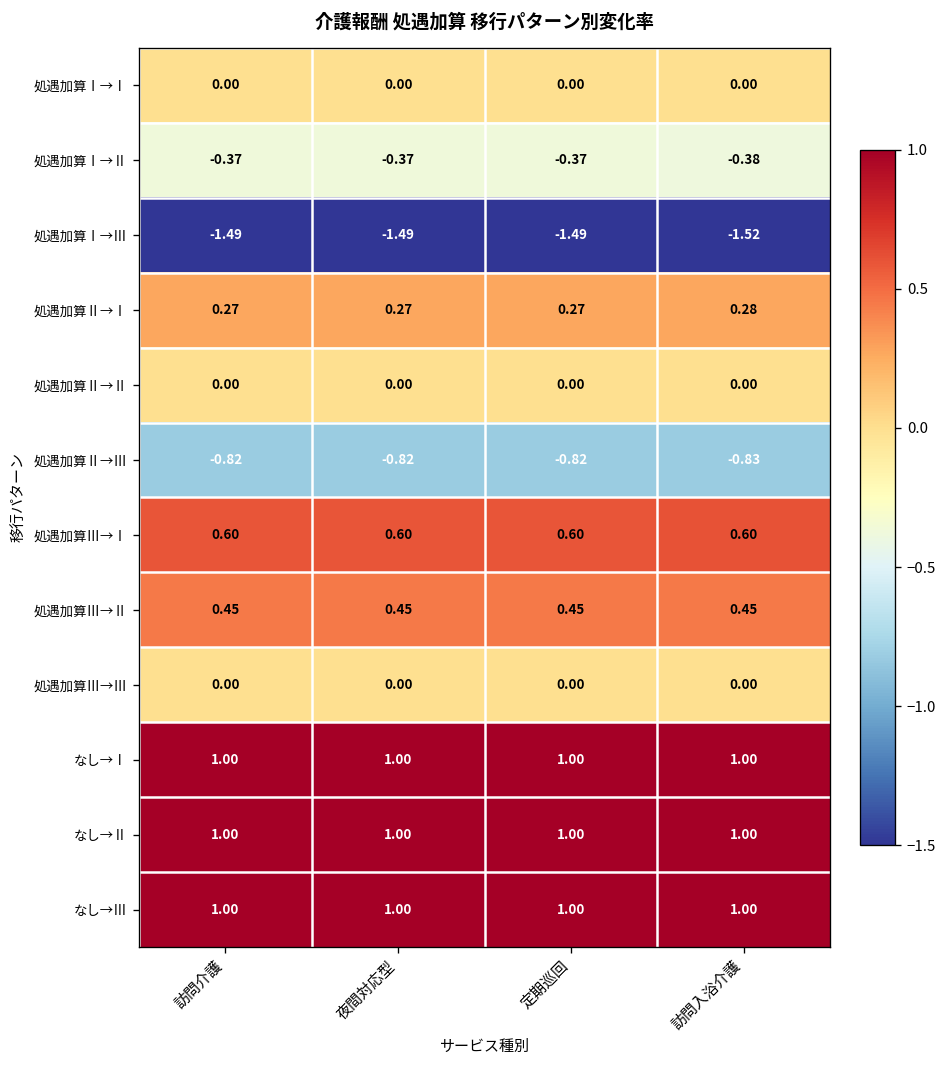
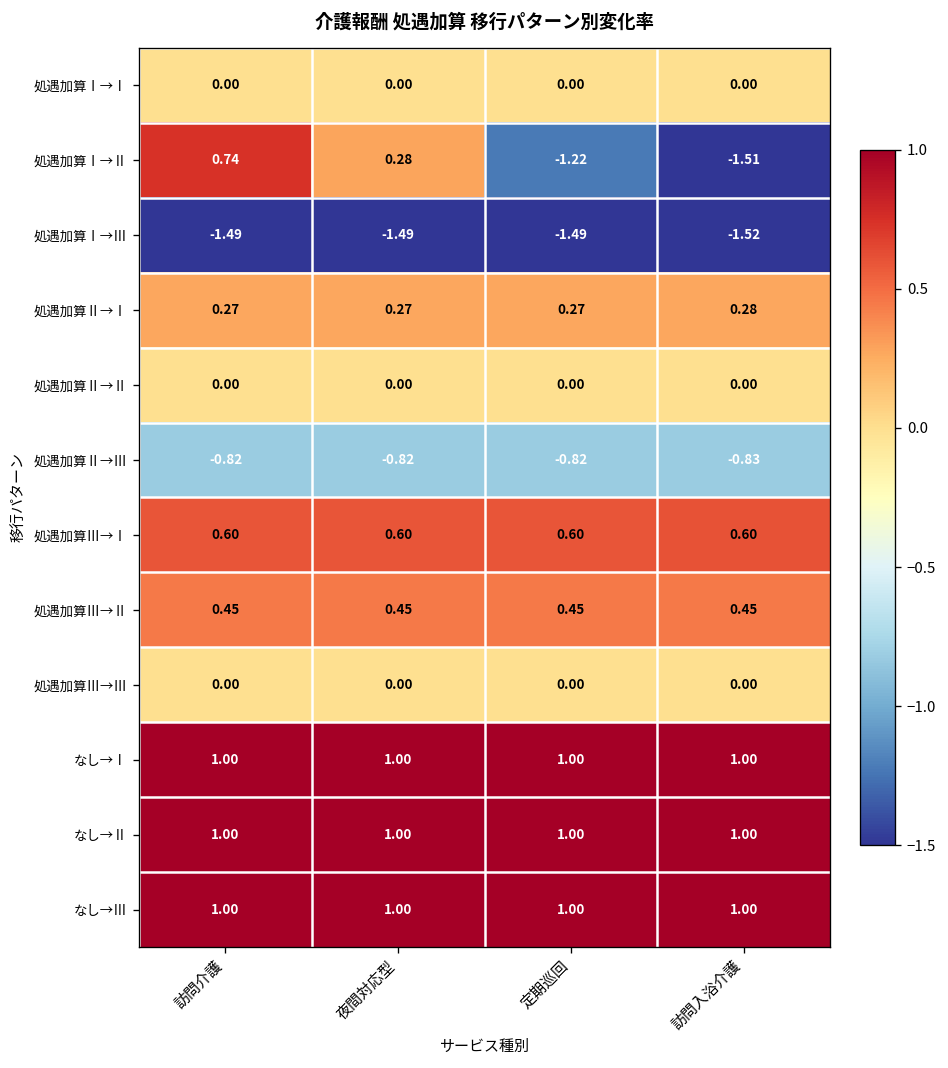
処遇加算Ⅰ→Ⅱ, 訪問介護: -0.37 -> 0.74
処遇加算Ⅰ→Ⅱ, 夜間対応型: -0.37 -> 0.28
処遇加算Ⅰ→Ⅱ, 定期巡回: -0.37 -> -1.22
処遇加算Ⅰ→Ⅱ, 訪問入浴介護: -0.38 -> -1.51
